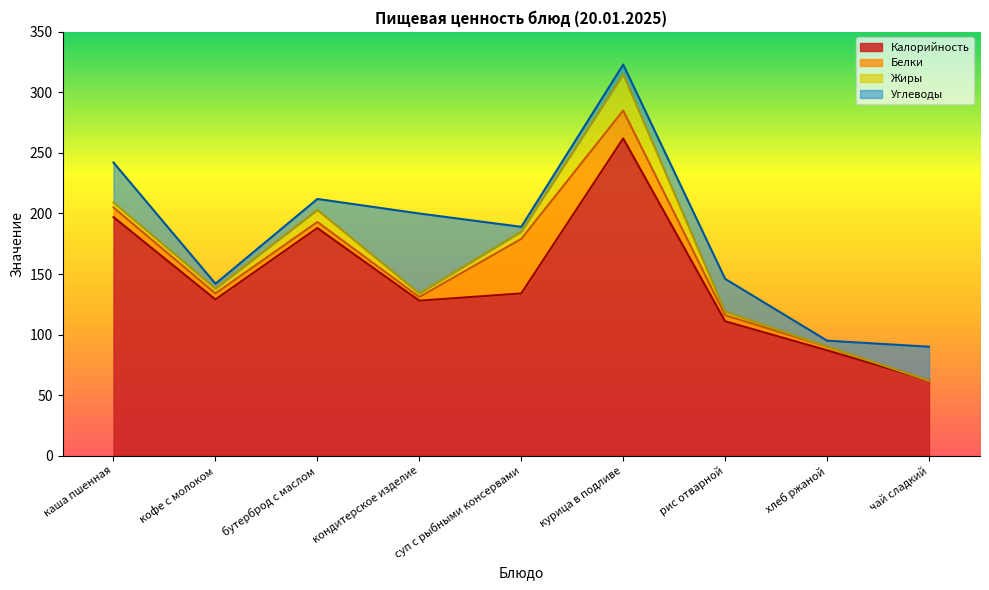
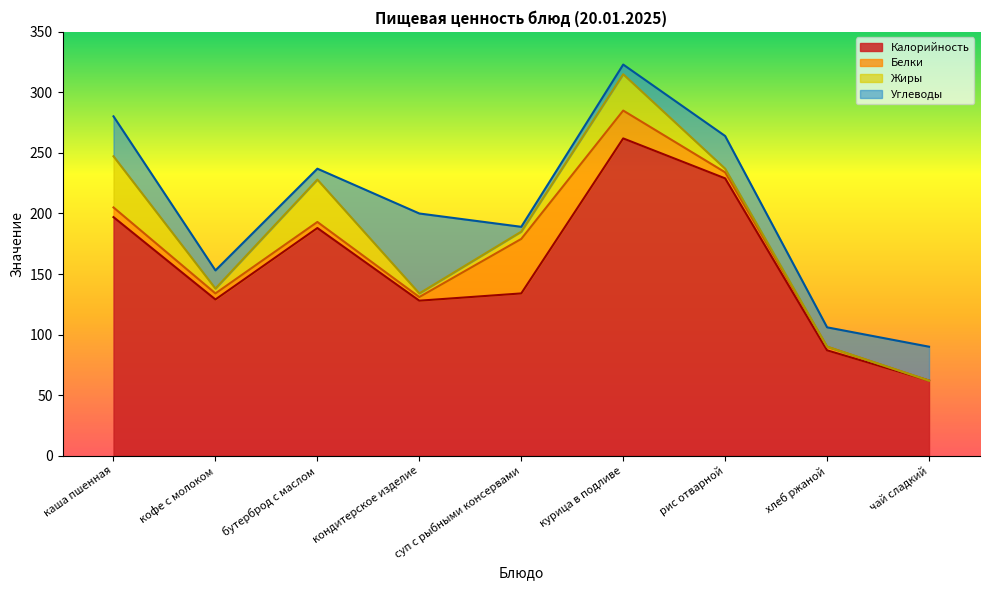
Жиры, каша пшенная: 4 -> 42
Углеводы, кофе с молоком: 4 -> 15
Жиры, бутерброд с маслом: 10 -> 35
Калорийность, рис отварной: 111 -> 229
Углеводы, хлеб ржаной: 5 -> 16
